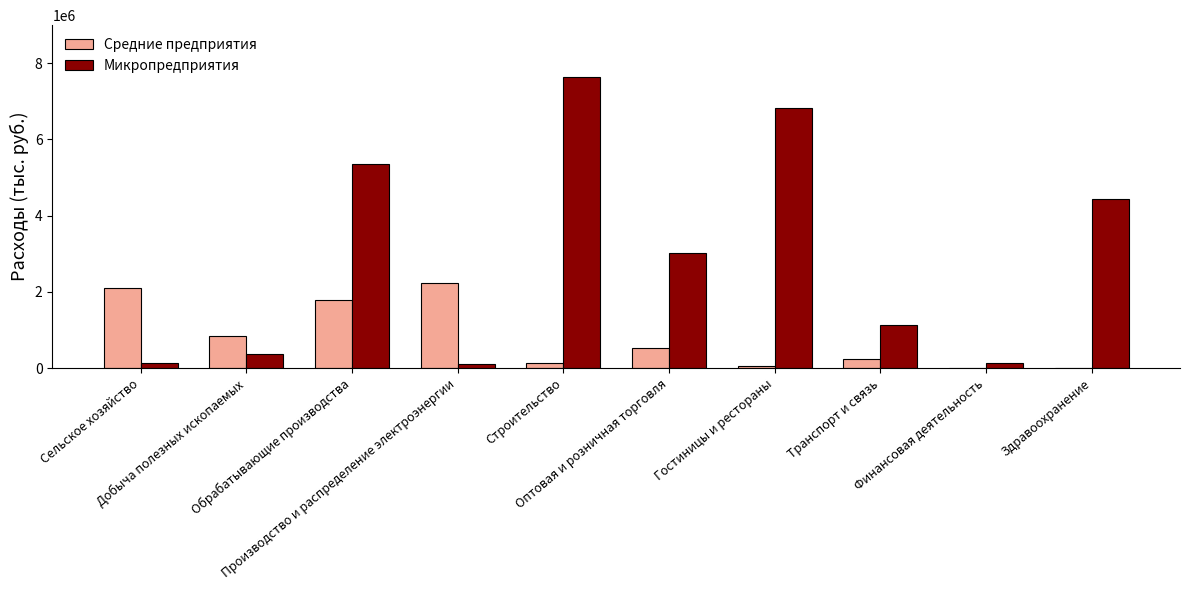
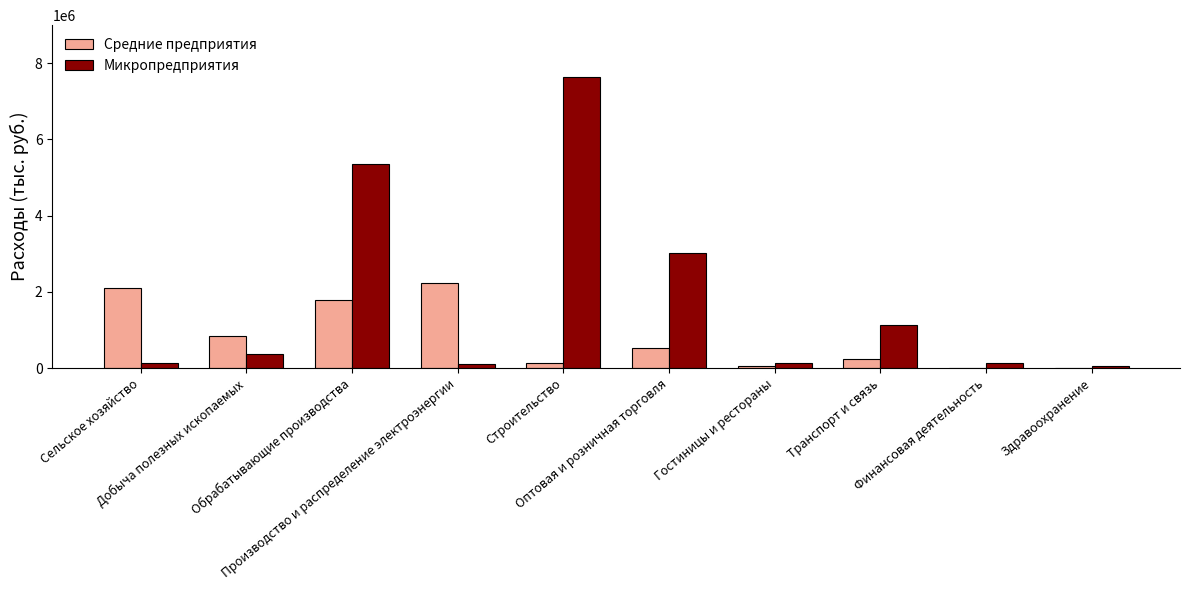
Микропредприятия, Гостиницы и рестораны: 6800000 -> 100000
Микропредприятия, Здравоохранение: 4400000 -> 100000
